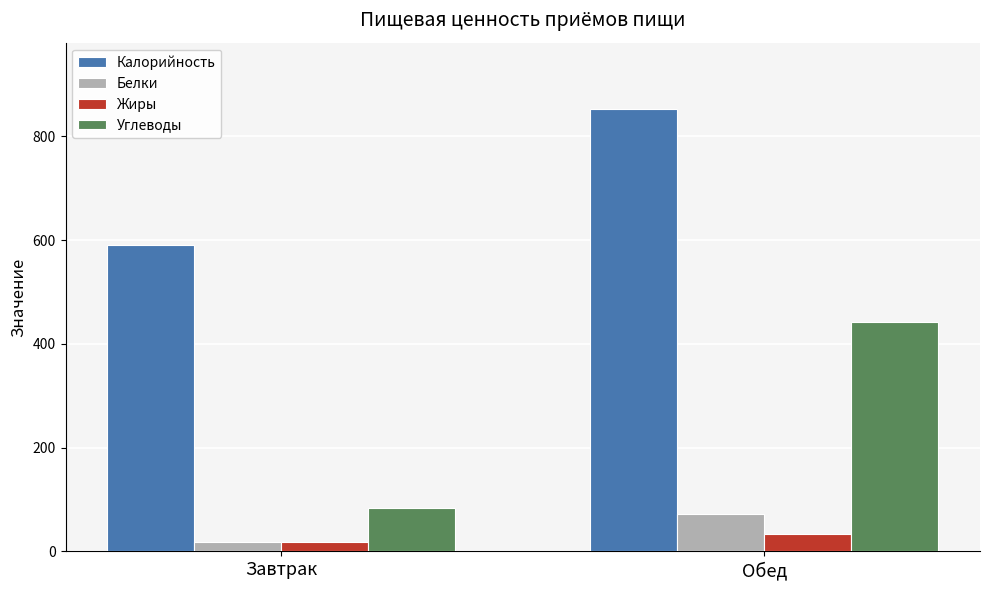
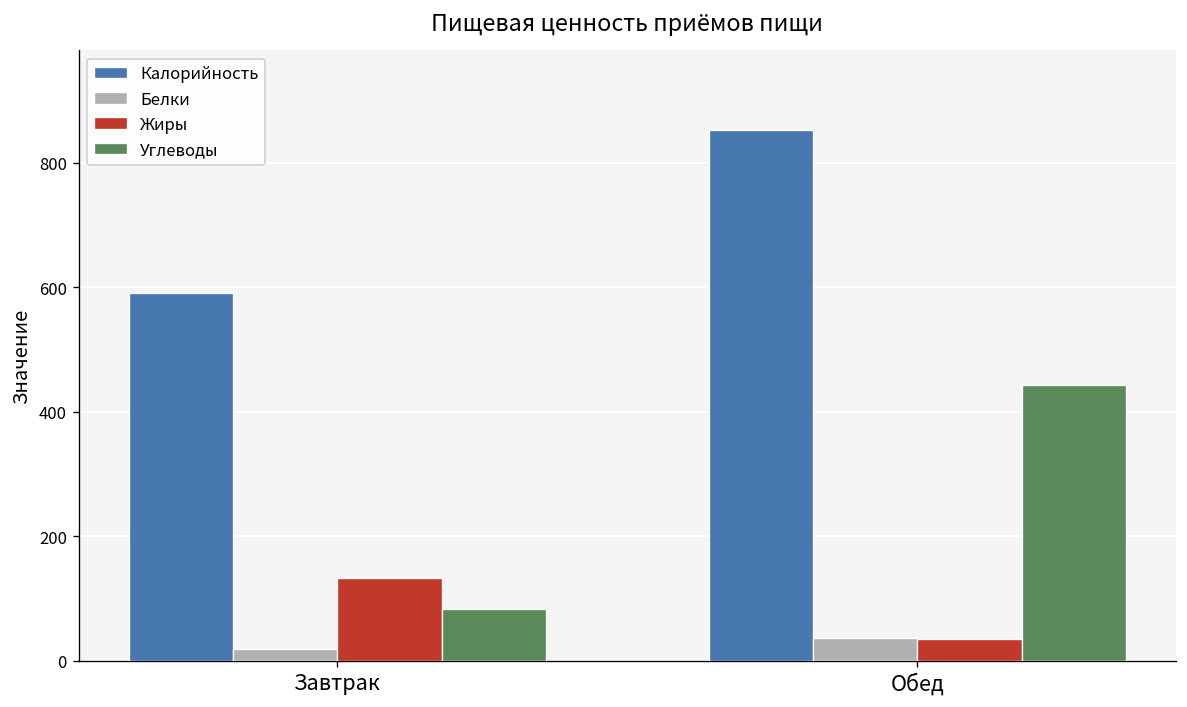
Жиры, Завтрак: 20 -> 130
Белки, Обед: 70 -> 40
